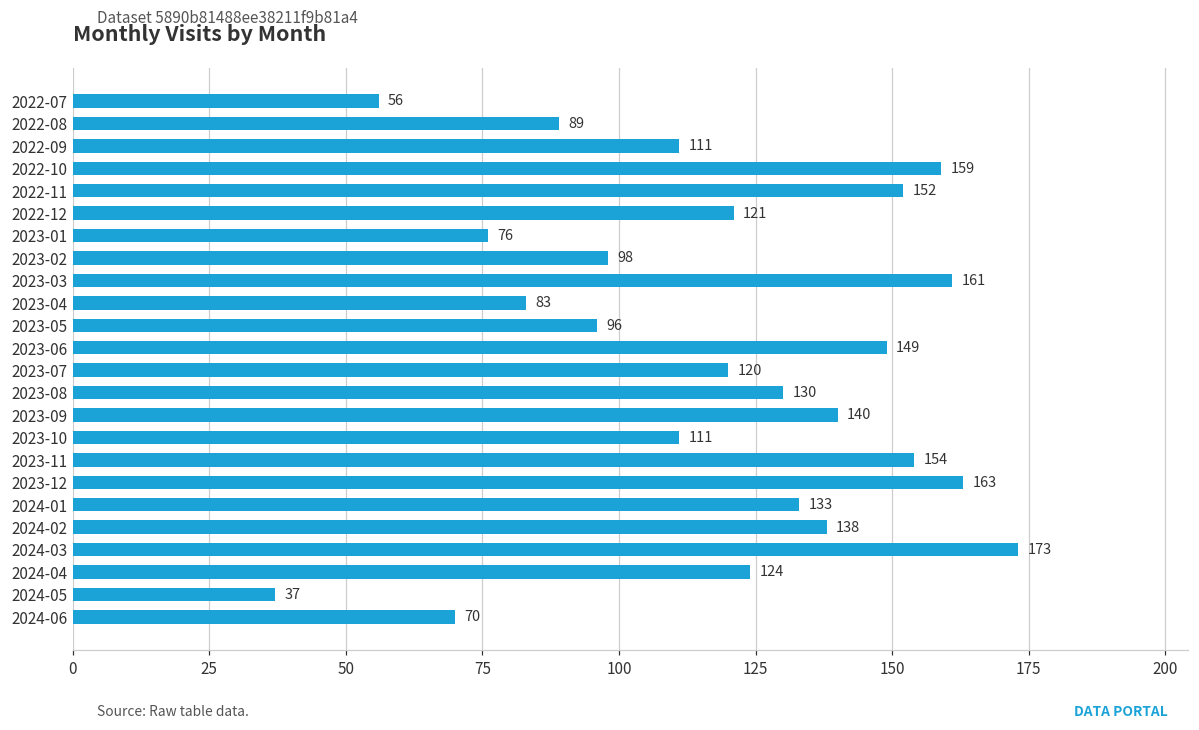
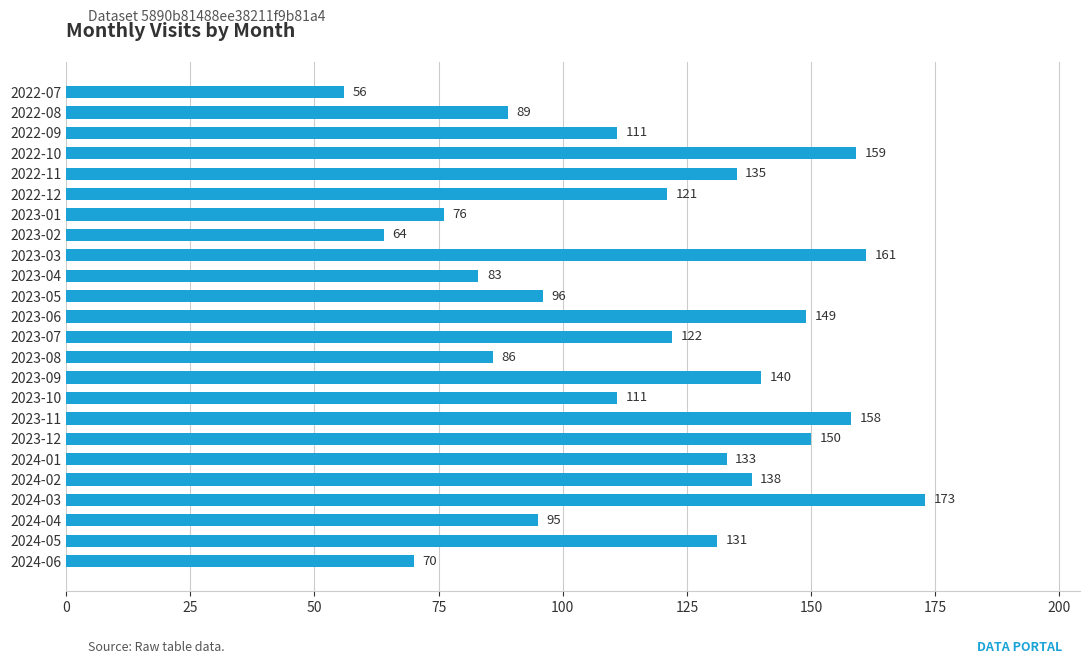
2022-11: 152 -> 135
2023-02: 98 -> 64
2023-07: 120 -> 122
2023-08: 130 -> 86
2023-11: 154 -> 158
2023-12: 163 -> 150
2024-04: 124 -> 95
2024-05: 37 -> 131
